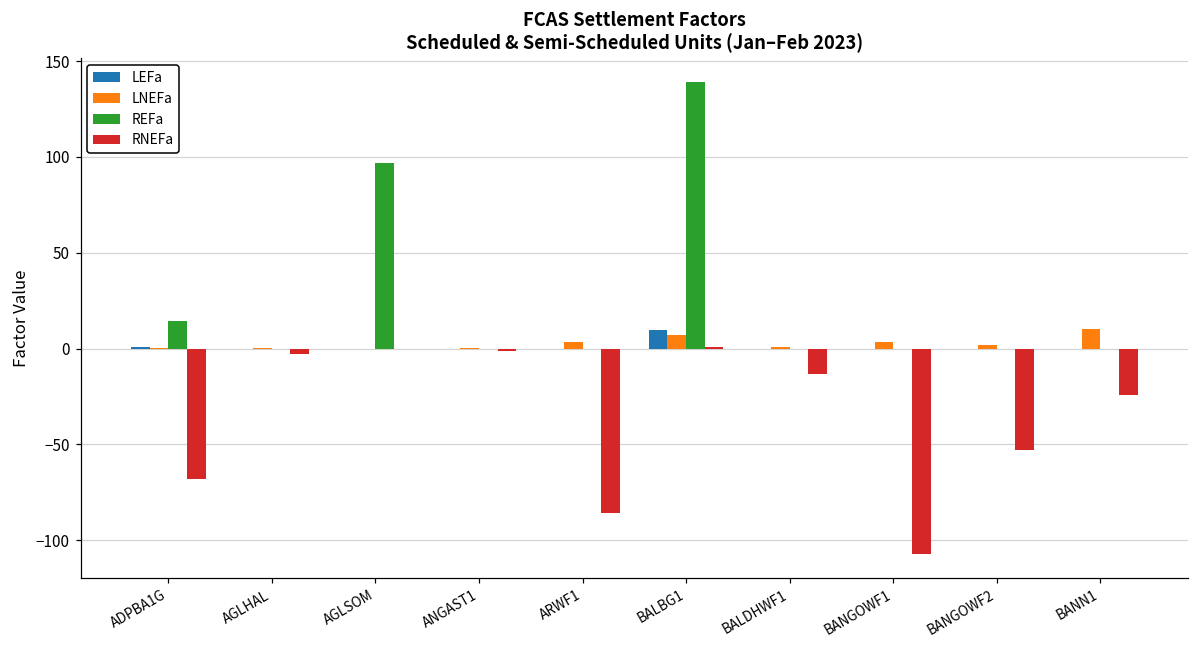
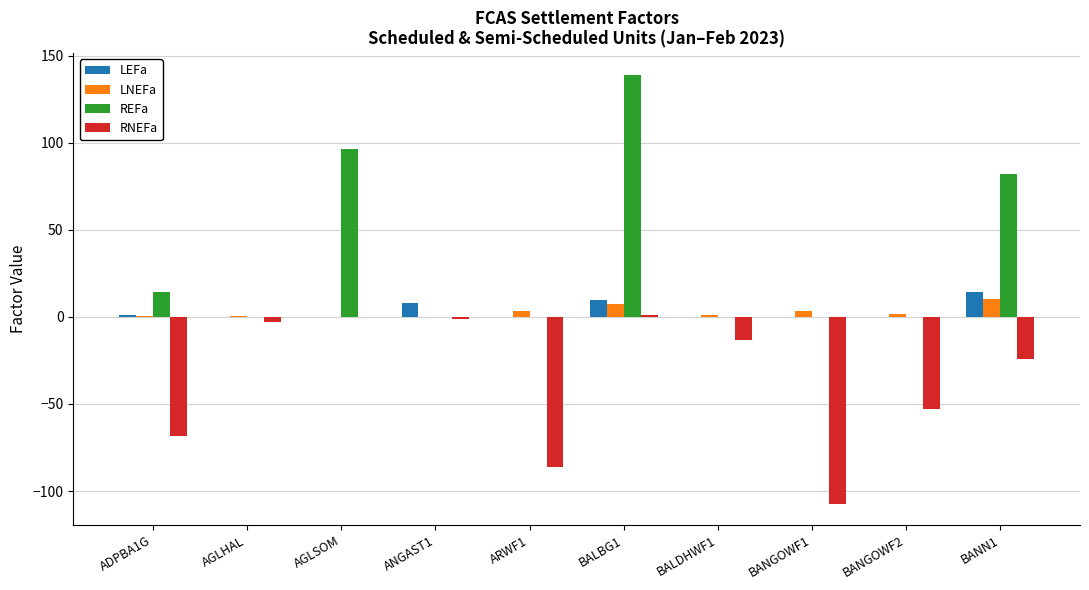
LEFa, ANGAST1: 0 -> 8
LEFa, BANN1: 0 -> 15
REFa, BANN1: 0 -> 82
